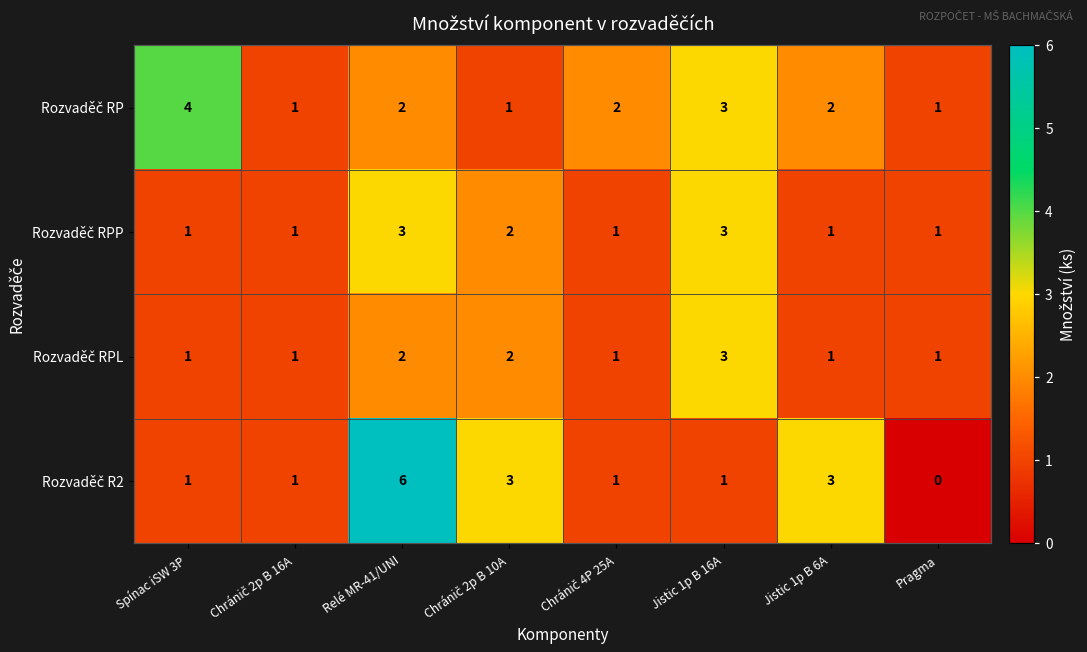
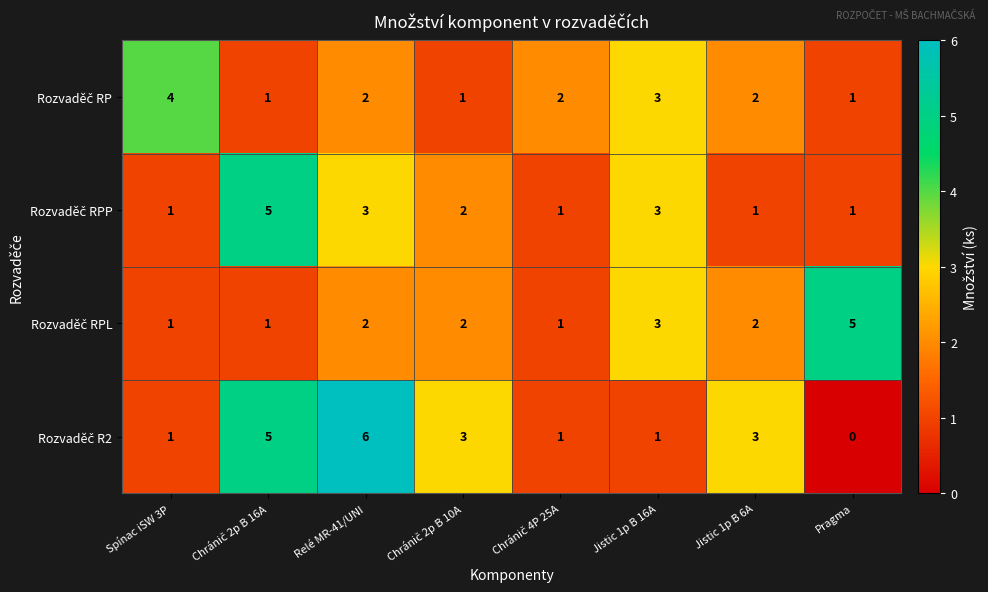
Rozvaděč RPP, Chránič 2p B 16A: 1 -> 5
Rozvaděč RPL, Jistic 1p B 6A: 1 -> 2
Rozvaděč RPL, Pragma: 1 -> 5
Rozvaděč R2, Chránič 2p B 16A: 1 -> 5
